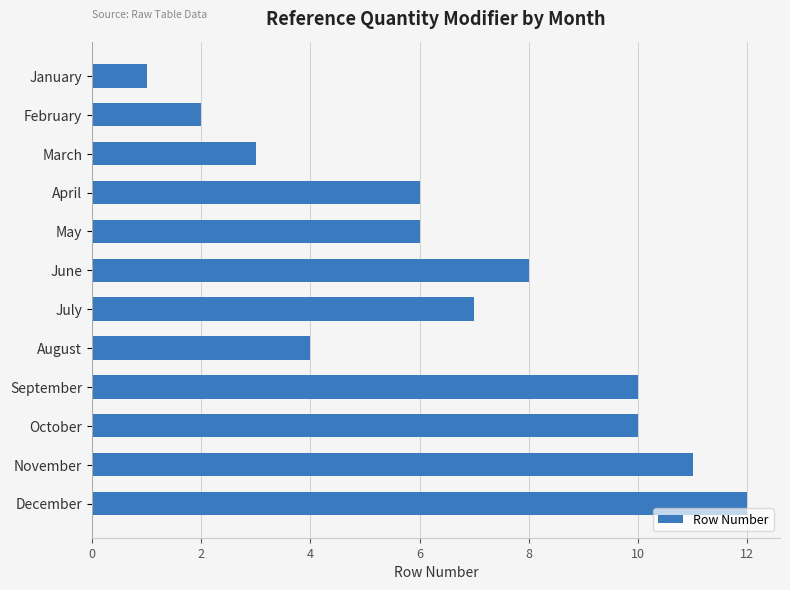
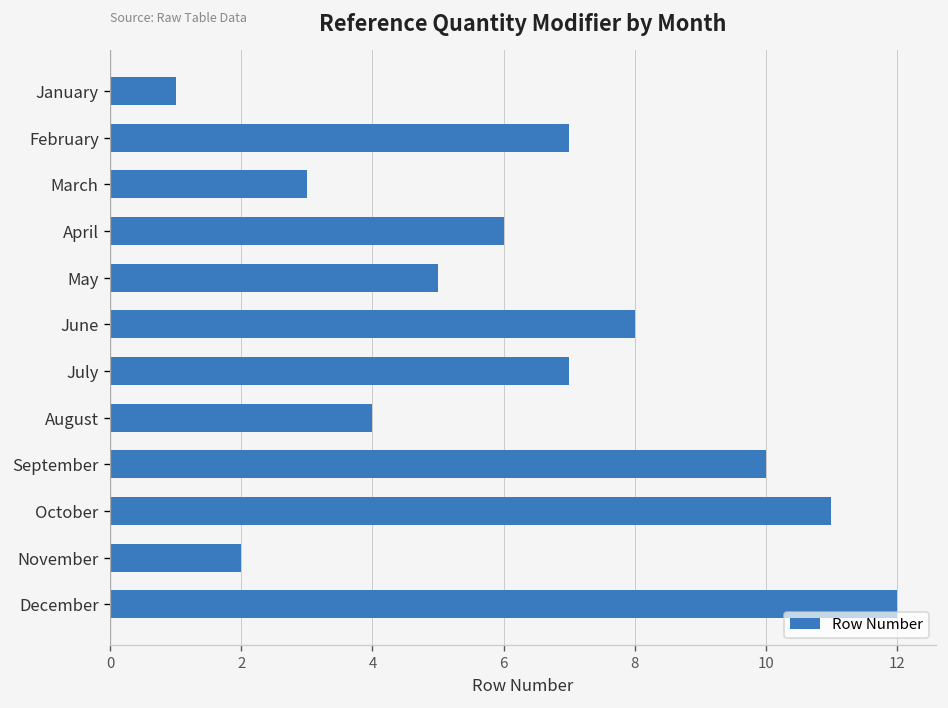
February: 2 -> 7
May: 6 -> 5
October: 10 -> 11
November: 11 -> 2
